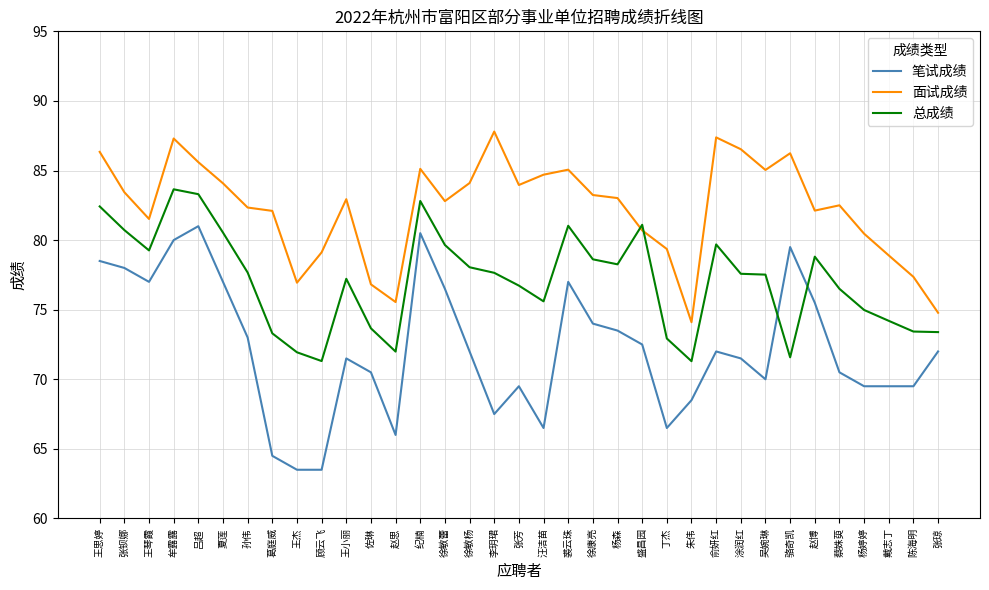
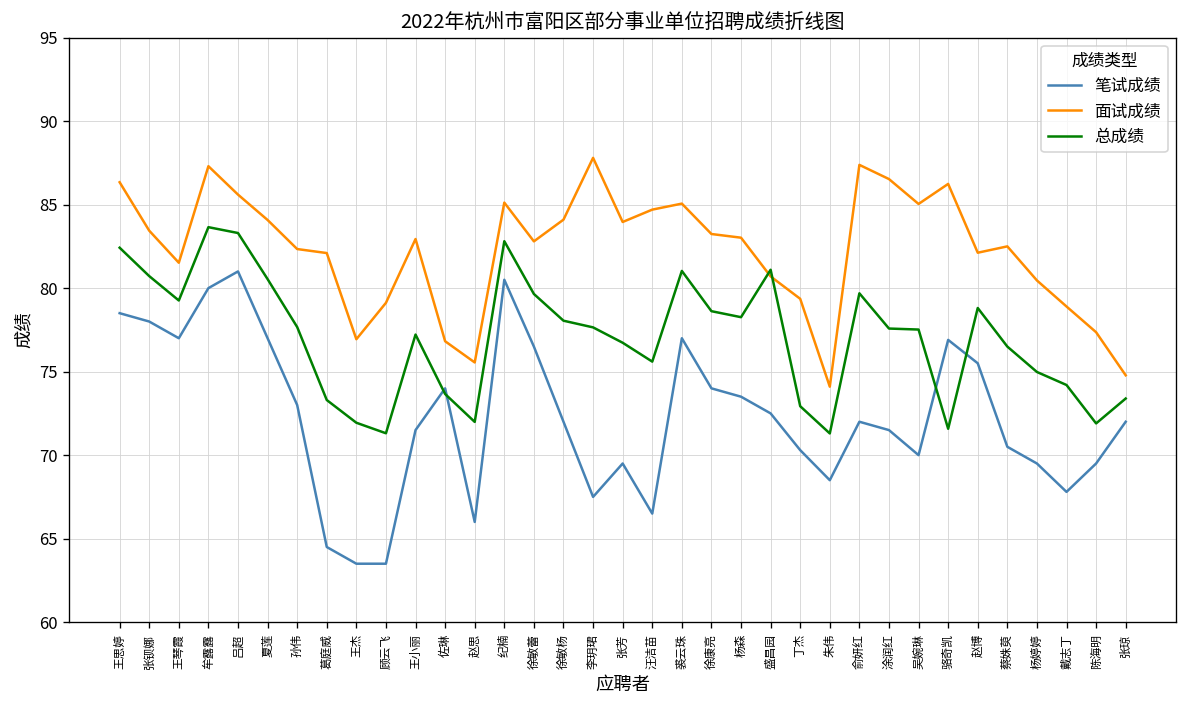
笔试成绩, 佐琳: 70.5 -> 74.0
笔试成绩, 丁杰: 66.5 -> 70.3
笔试成绩, 骆奇凯: 79.5 -> 76.9
笔试成绩, 戴志丁: 69.5 -> 67.8
总成绩, 陈海明: 73.4 -> 71.9
